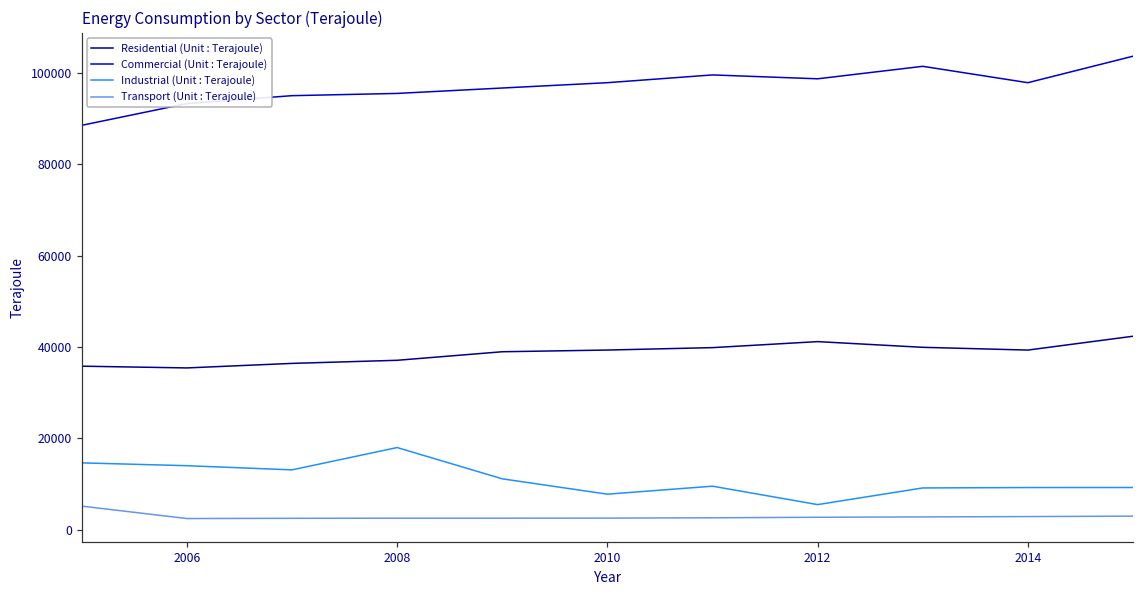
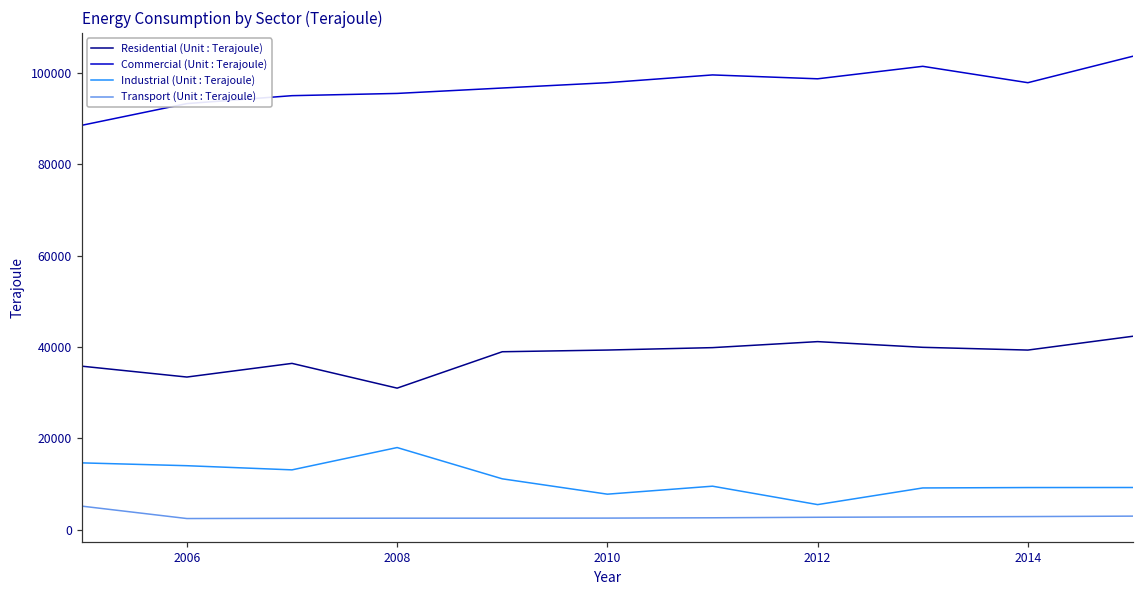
Residential (Unit : Terajoule), 2006: 35000 -> 33000
Residential (Unit : Terajoule), 2008: 37000 -> 31000
